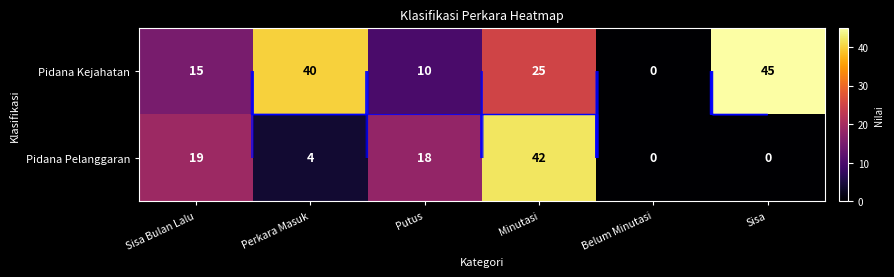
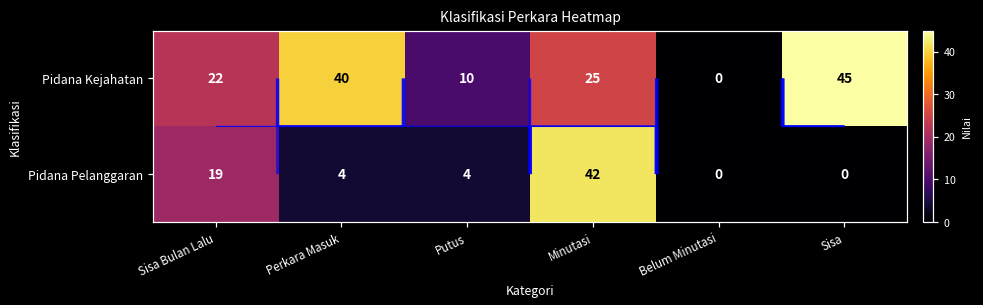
Pidana Kejahatan, Sisa Bulan Lalu: 15 -> 22
Pidana Pelanggaran, Putus: 18 -> 4
